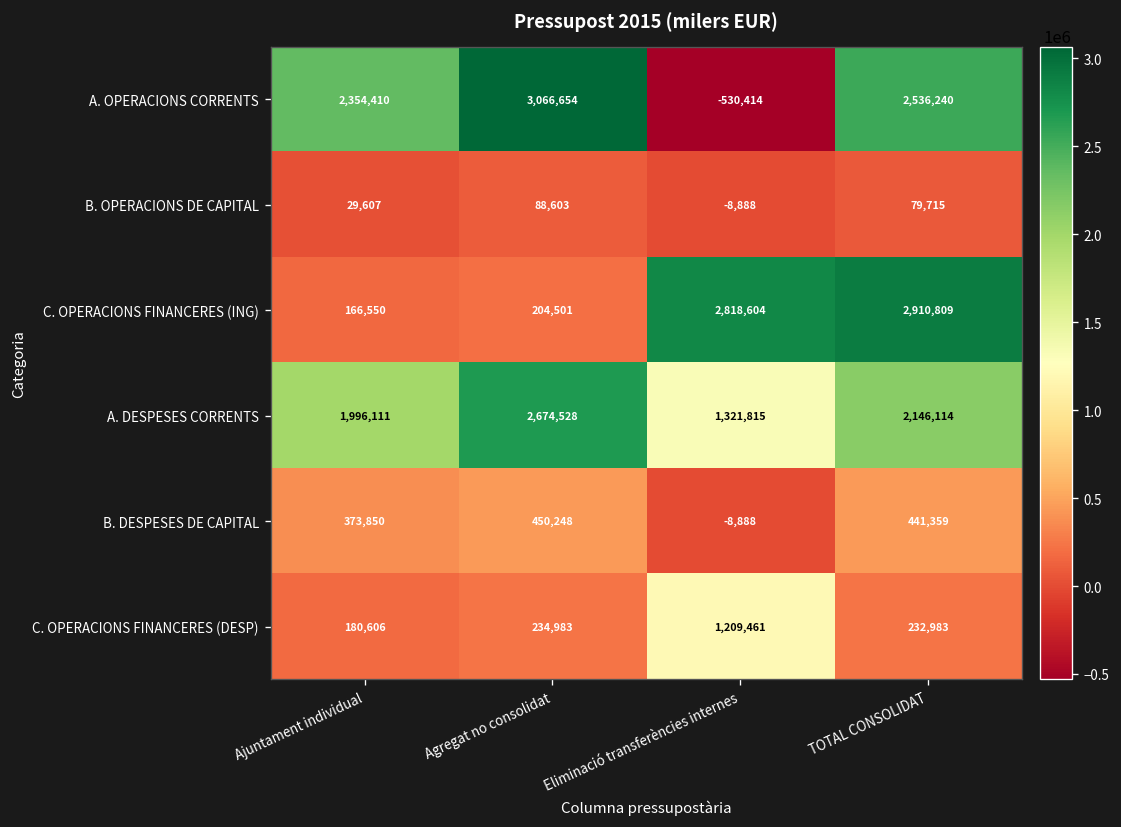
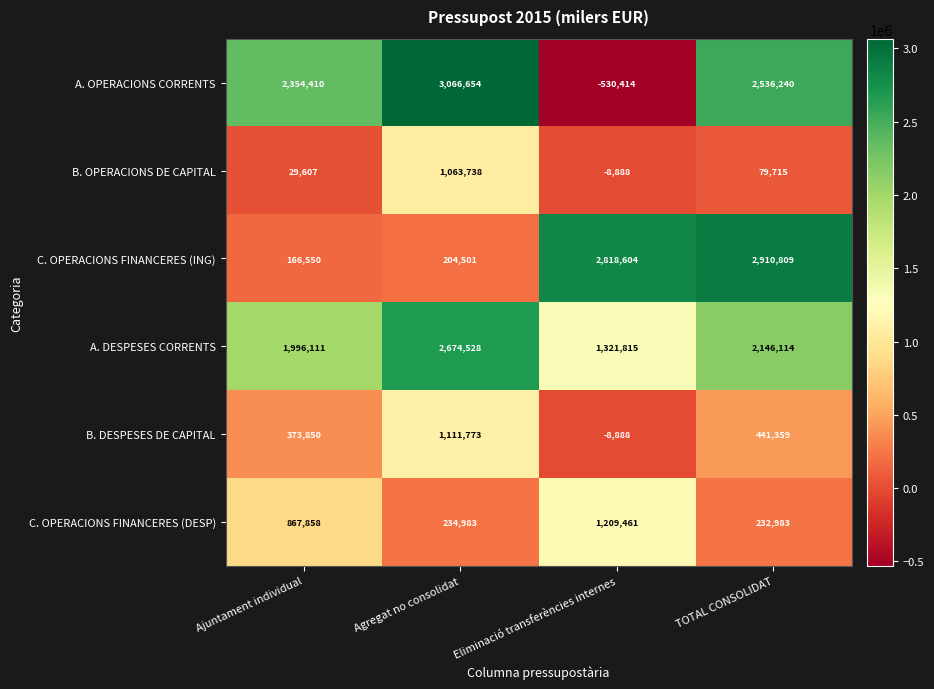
B. OPERACIONS DE CAPITAL, Agregat no consolidat: 88,603 -> 1,063,738
B. DESPESES DE CAPITAL, Agregat no consolidat: 450,248 -> 1,111,773
C. OPERACIONS FINANCERES (DESP), Ajuntament individual: 180,606 -> 867,858
